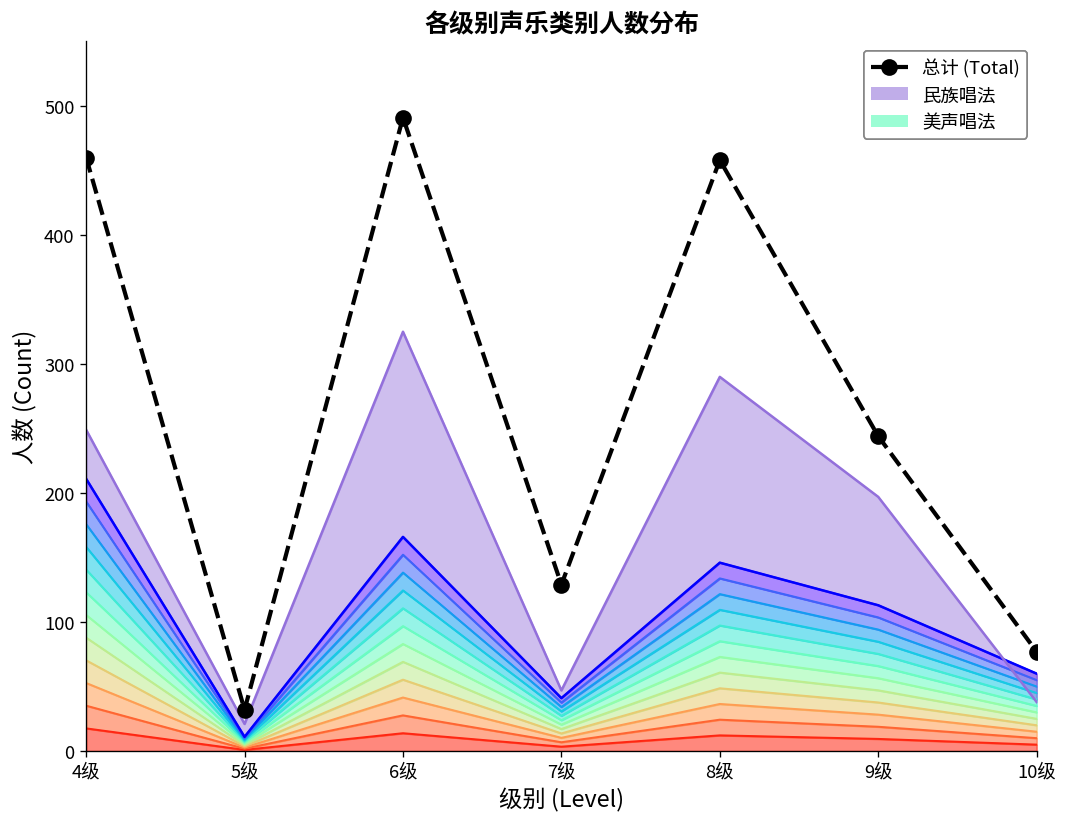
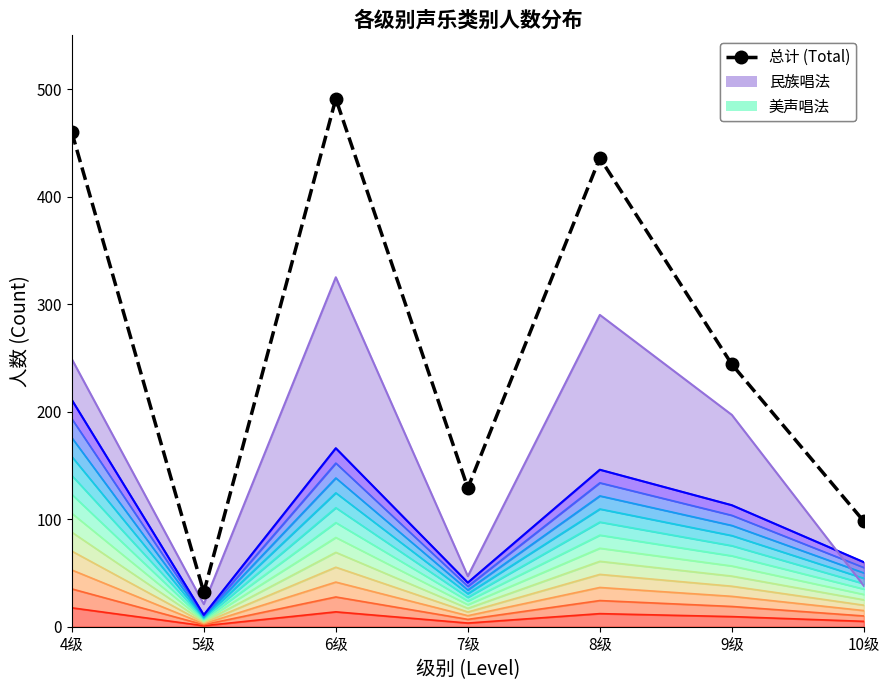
总计 (Total), 8级: 458 -> 436
总计 (Total), 10级: 77 -> 98
